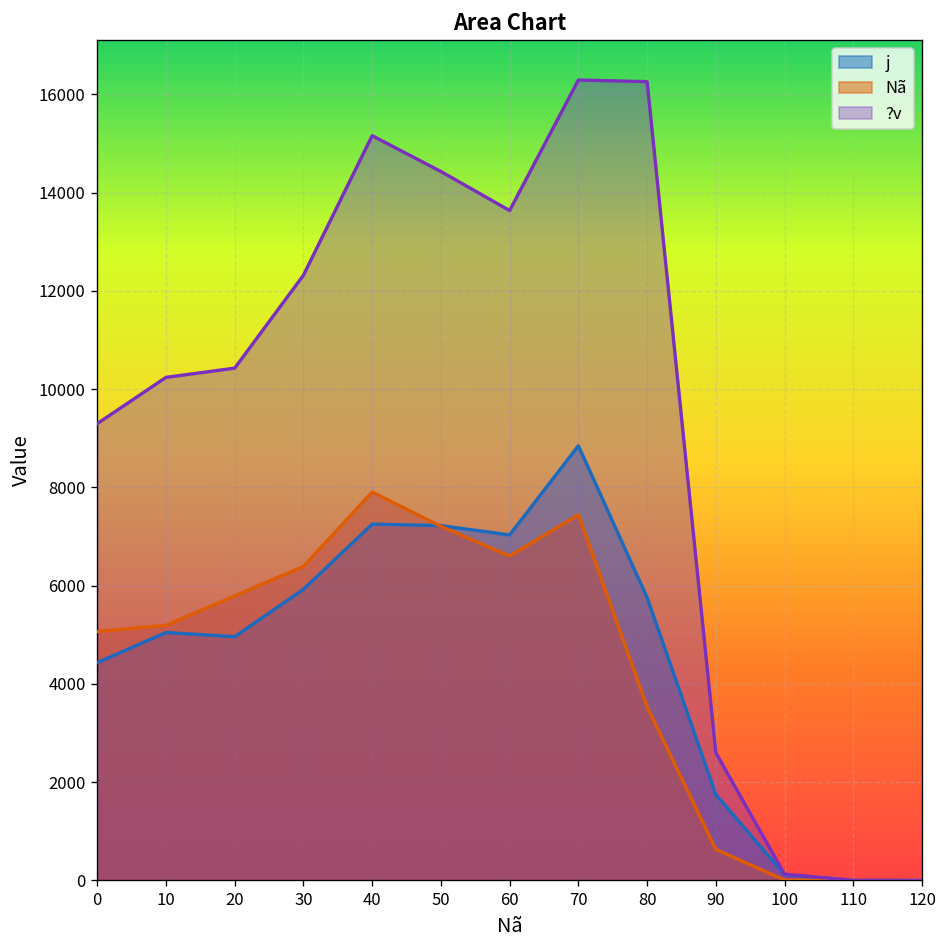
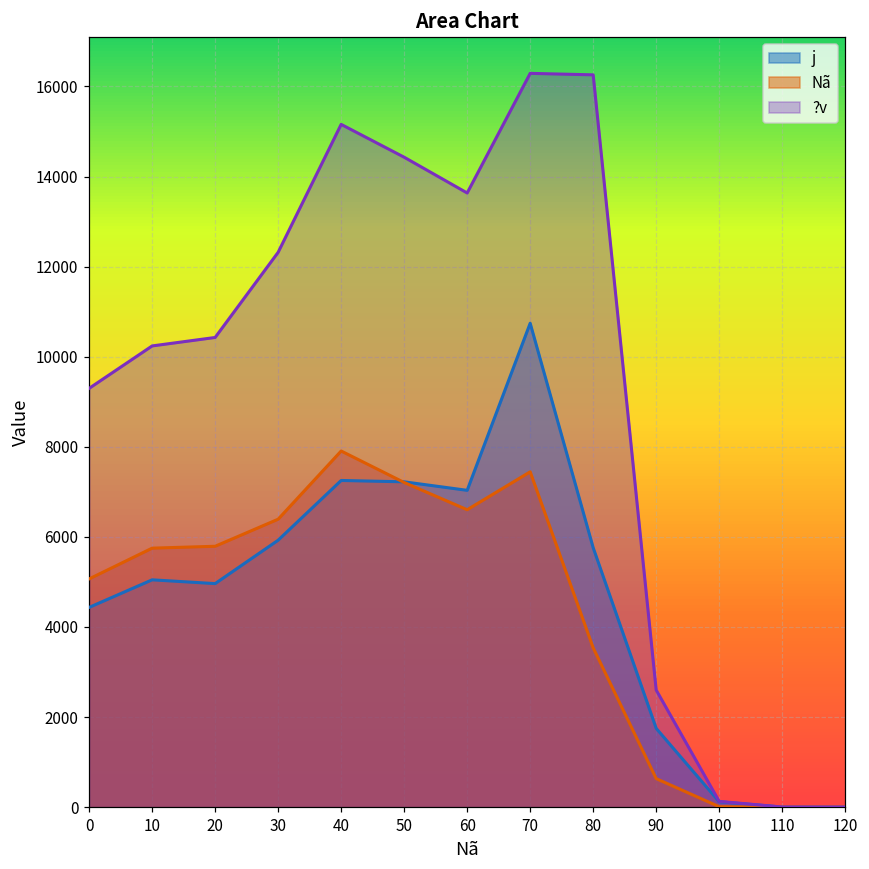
Nã, 10: 5200 -> 5700
j, 70: 8800 -> 10700
